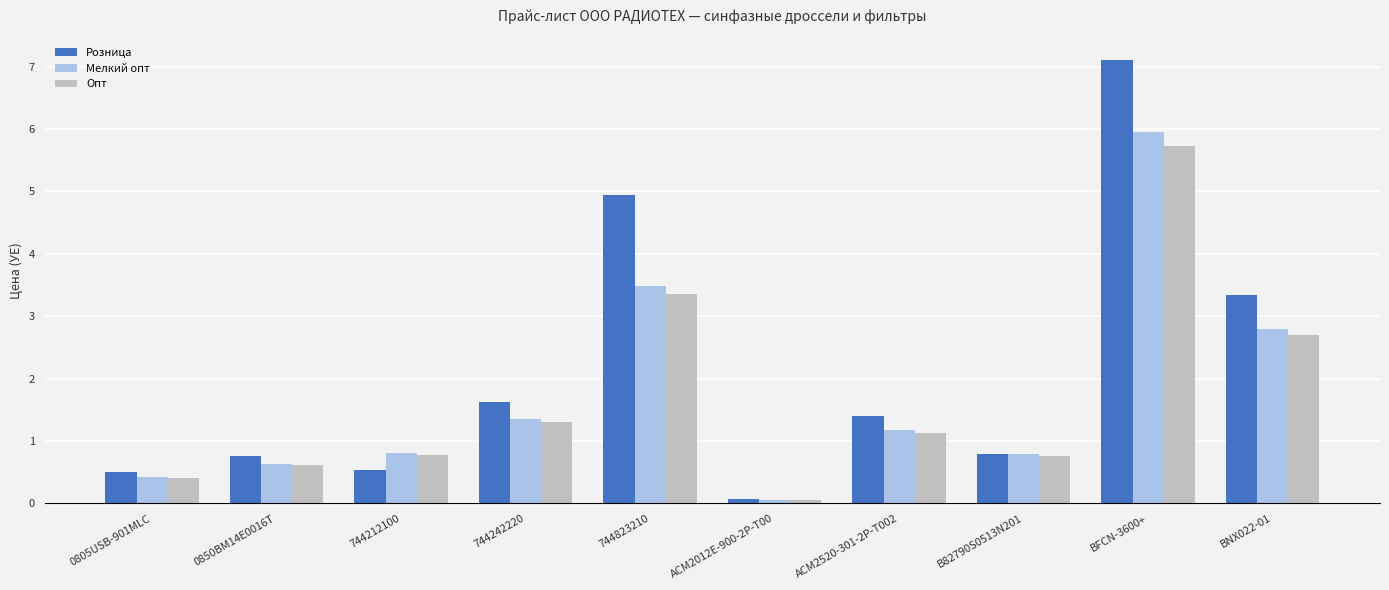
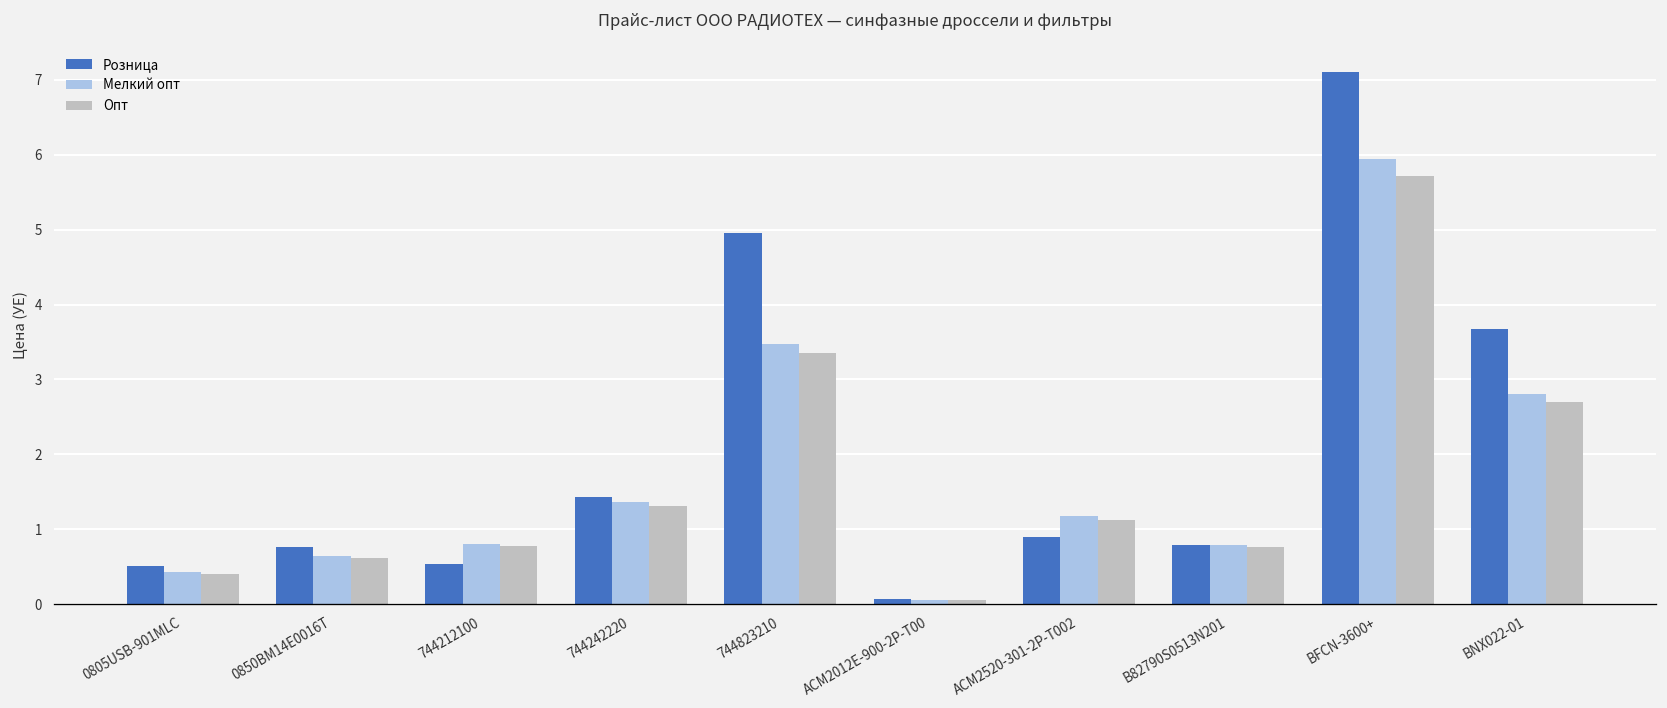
Розница, 744242220: 1.6 -> 1.4
Розница, ACM2520-301-2P-T002: 1.4 -> 0.9
Розница, BNX022-01: 3.3 -> 3.7
